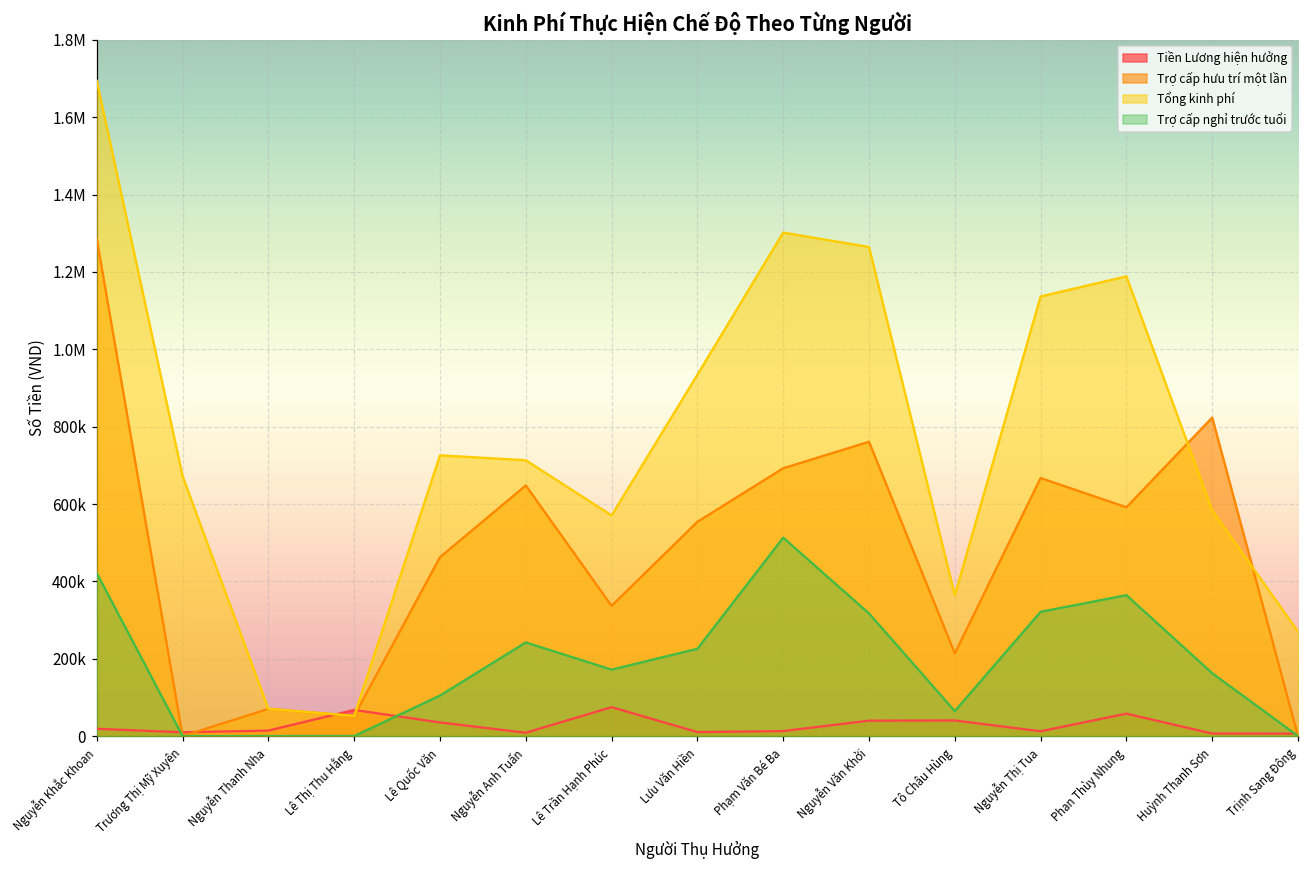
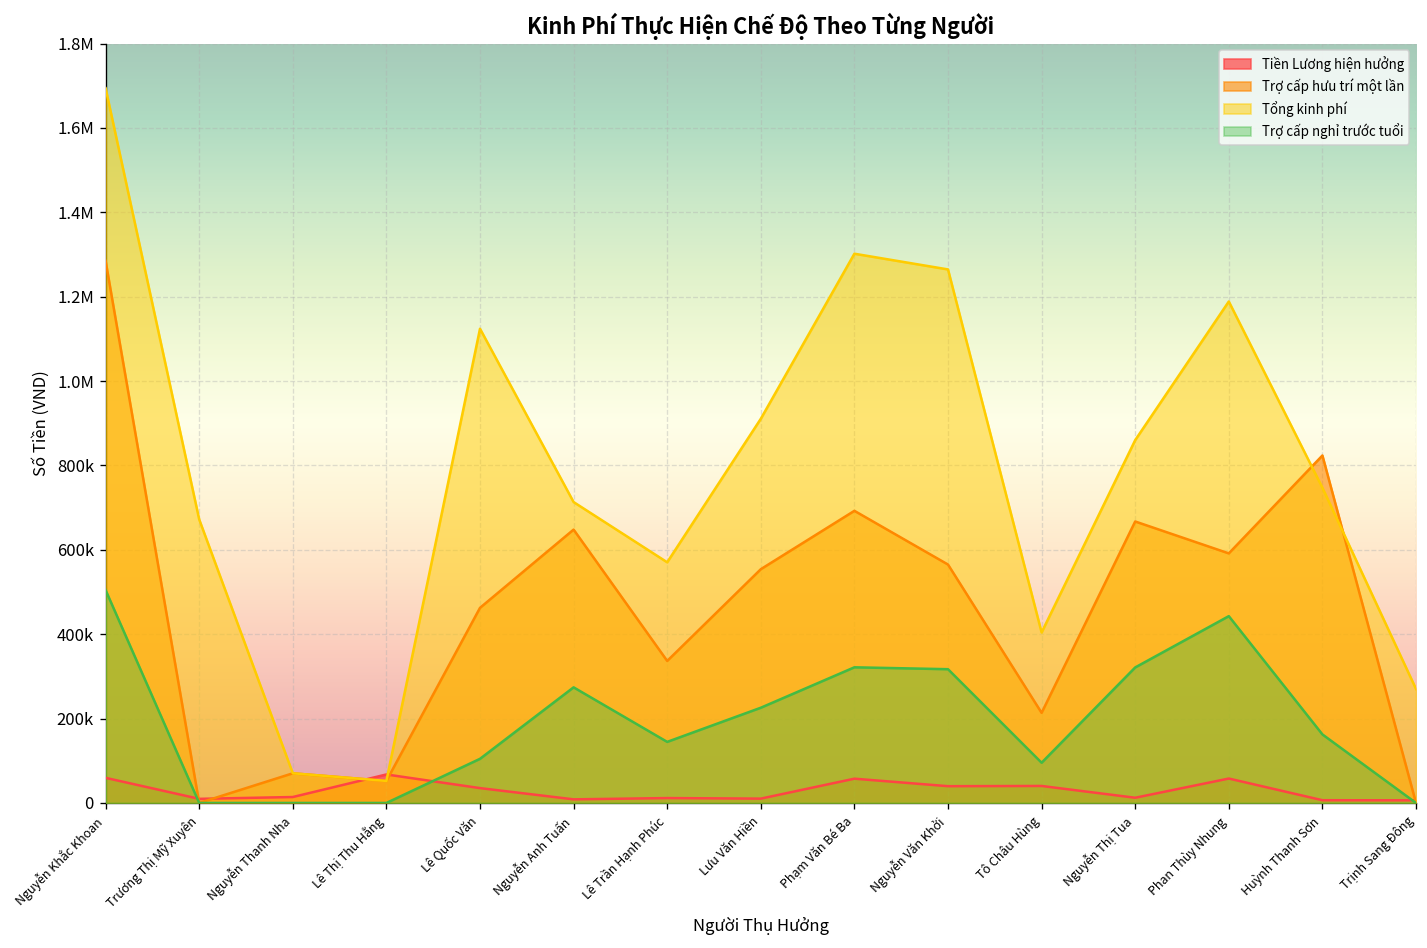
Tiền Lương hiện hưởng, Nguyễn Khắc Khoan: 20000 -> 60000
Trợ cấp nghỉ trước tuổi, Nguyễn Khắc Khoan: 420000 -> 500000
Tổng kinh phí, Lê Quốc Văn: 730000 -> 1120000
Trợ cấp nghỉ trước tuổi, Nguyễn Anh Tuấn: 240000 -> 270000
Tiền Lương hiện hưởng, Lê Trần Hạnh Phúc: 70000 -> 10000
Trợ cấp nghỉ trước tuổi, Lê Trần Hạnh Phúc: 170000 -> 140000
Tổng kinh phí, Lưu Văn Hiền: 930000 -> 910000
Tiền Lương hiện hưởng, Phạm Văn Bé Ba: 10000 -> 60000
Trợ cấp nghỉ trước tuổi, Phạm Văn Bé Ba: 510000 -> 320000
Trợ cấp hưu trí một lần, Nguyễn Văn Khởi: 760000 -> 570000
Tổng kinh phí, Tô Châu Hùng: 360000 -> 400000
Trợ cấp nghỉ trước tuổi, Tô Châu Hùng: 60000 -> 100000
Tổng kinh phí, Nguyễn Thị Tua: 1140000 -> 860000
Trợ cấp nghỉ trước tuổi, Phan Thùy Nhung: 360000 -> 440000
Tổng kinh phí, Huỳnh Thanh Sơn: 580000 -> 750000
